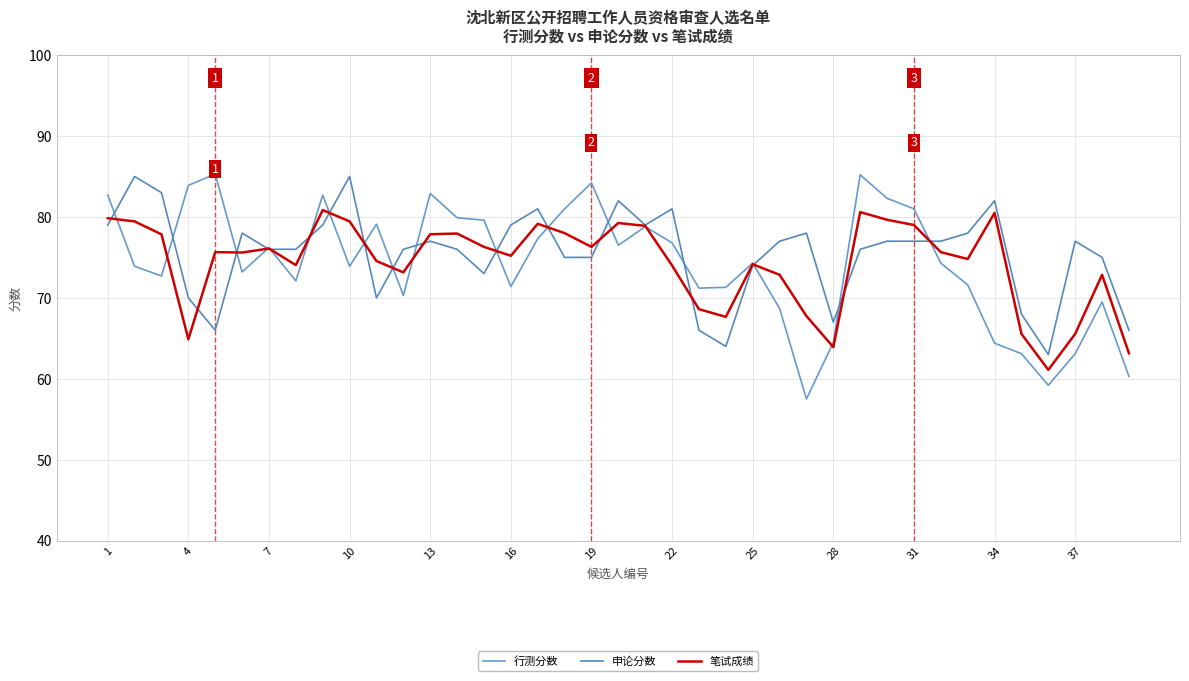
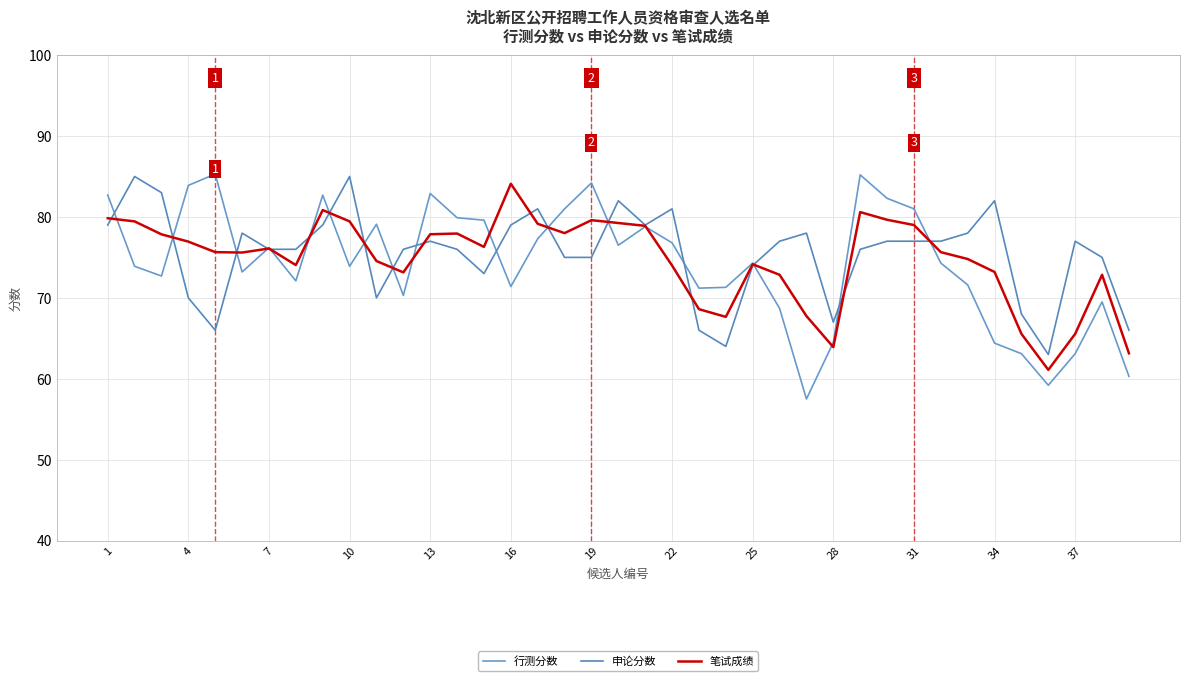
笔试成绩, 4: 65 -> 77
笔试成绩, 16: 75 -> 84
笔试成绩, 19: 76 -> 80
笔试成绩, 34: 81 -> 73
